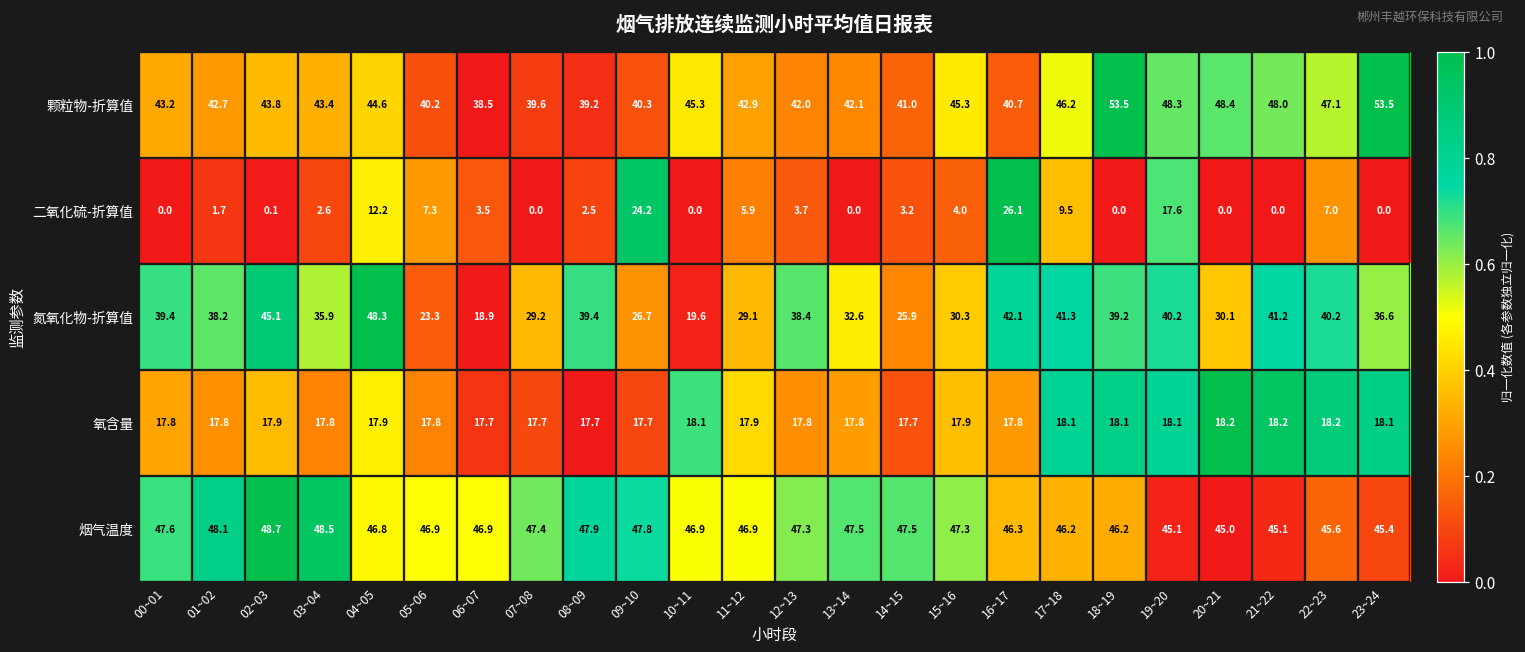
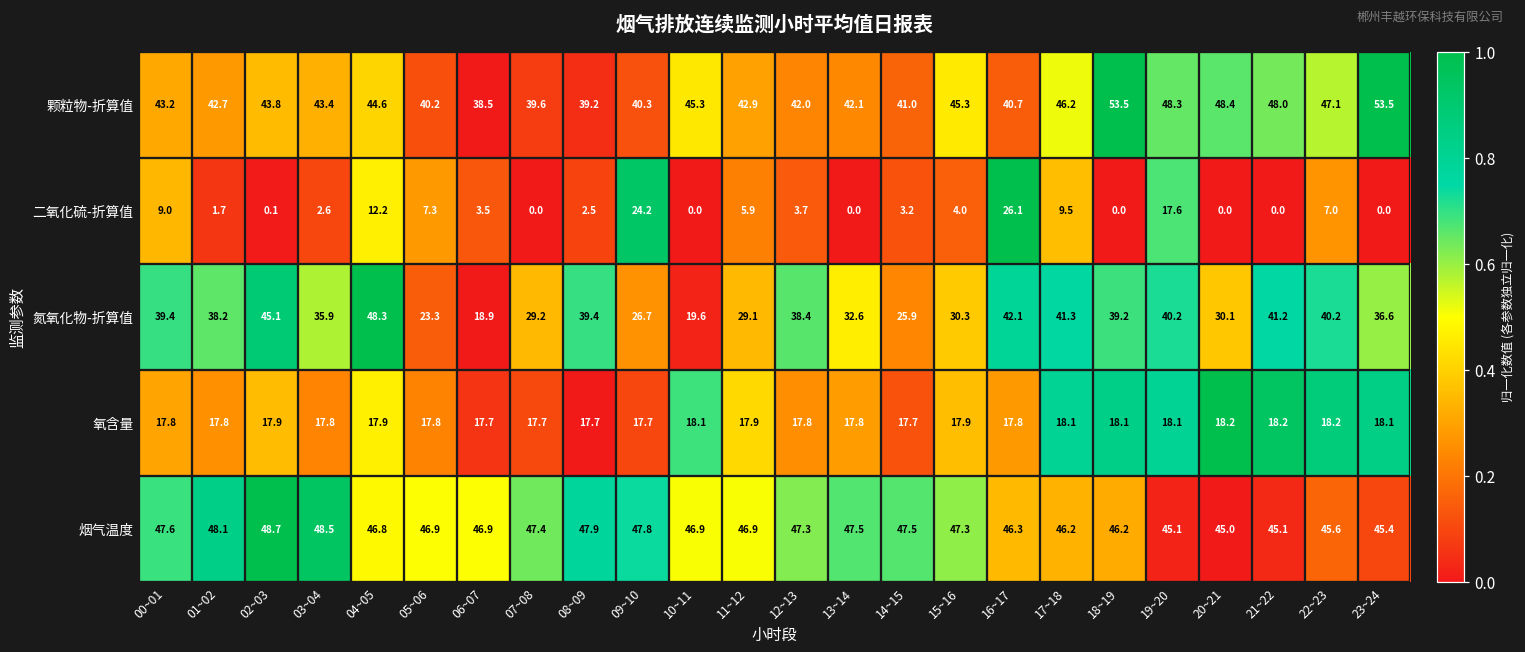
二氧化硫-折算值, 00~01: 0.0 -> 9.0
